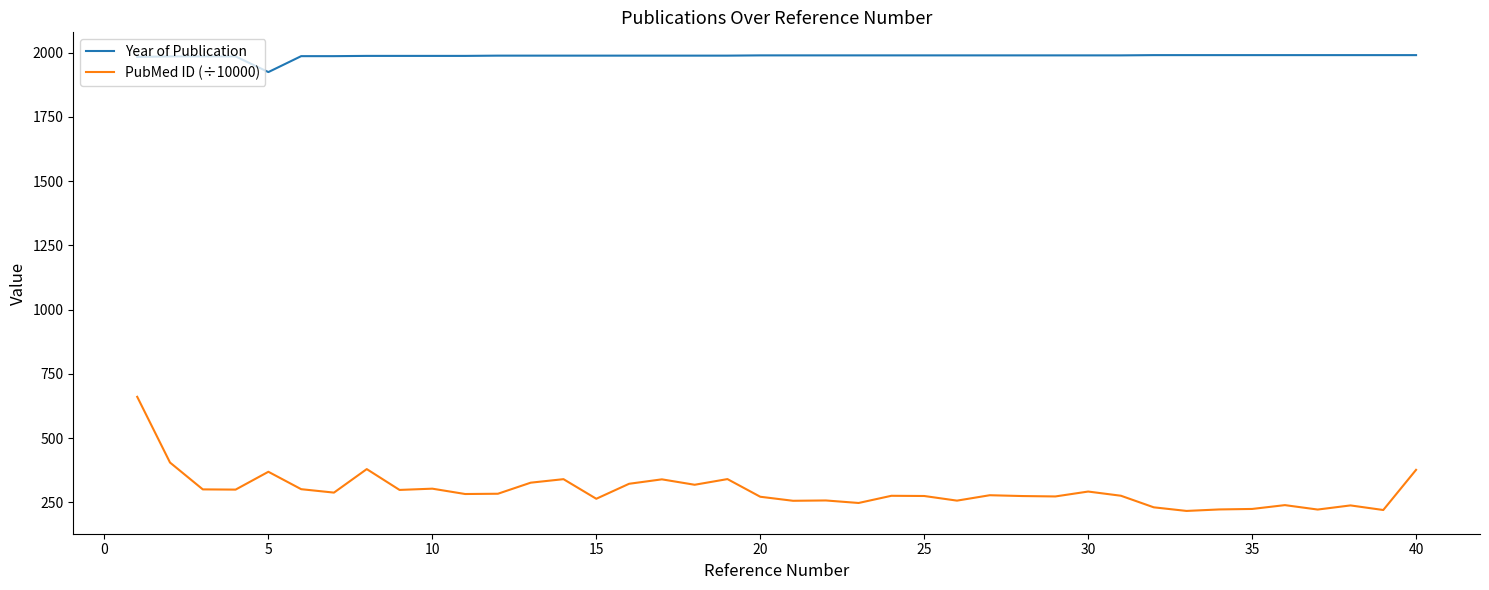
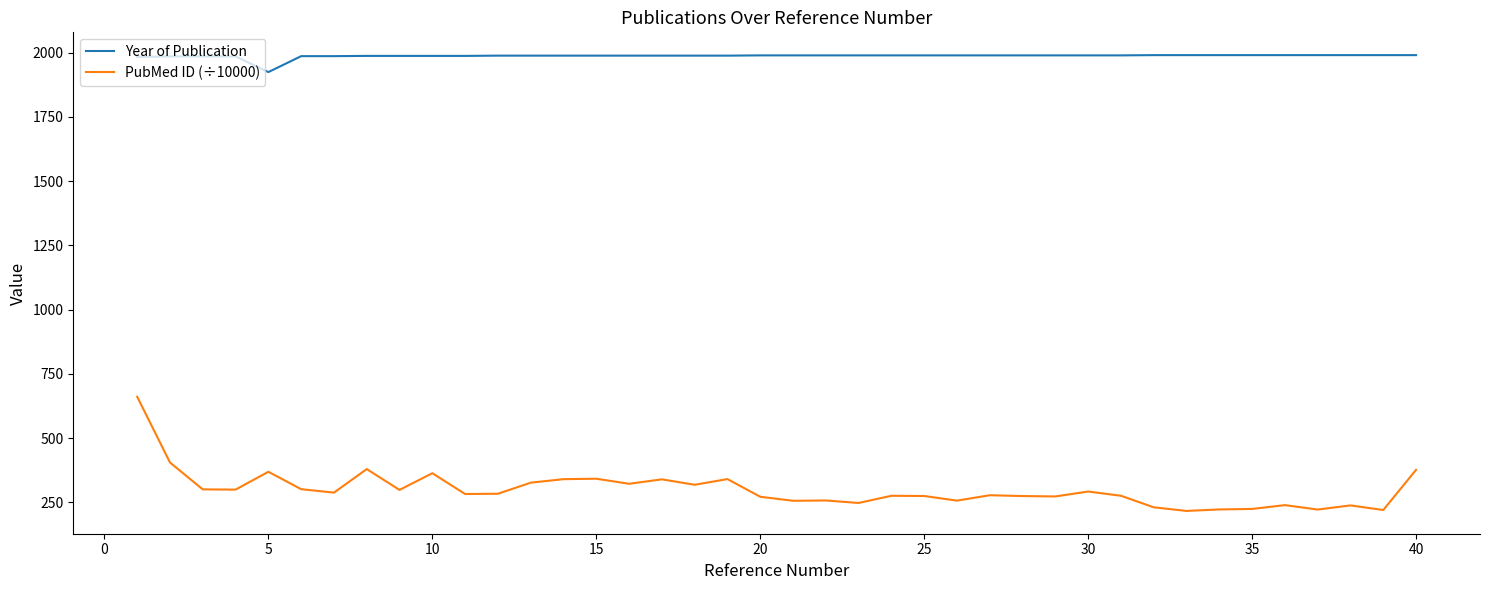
PubMed ID (÷10000), 10: 300 -> 360
PubMed ID (÷10000), 15: 260 -> 340
